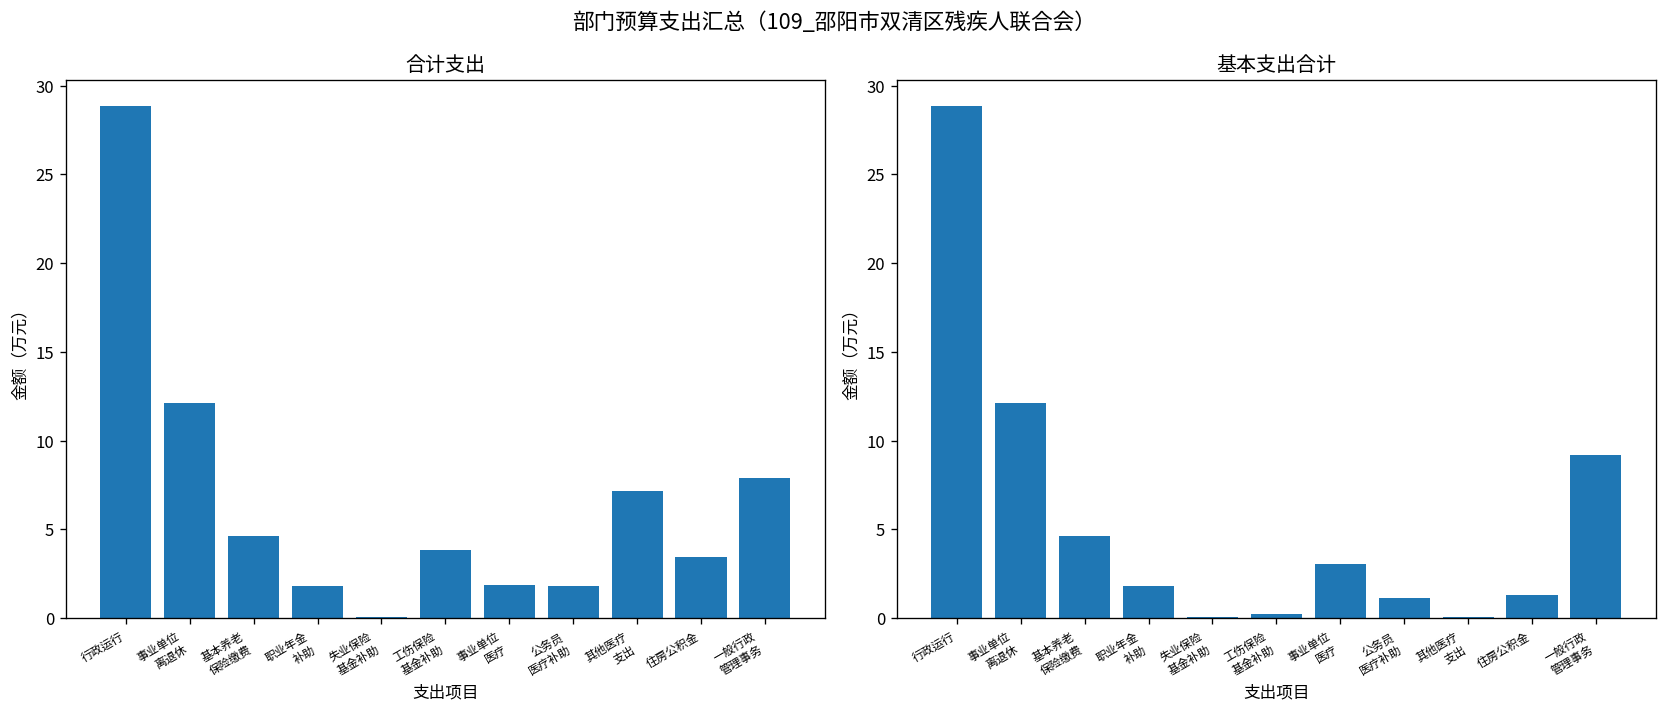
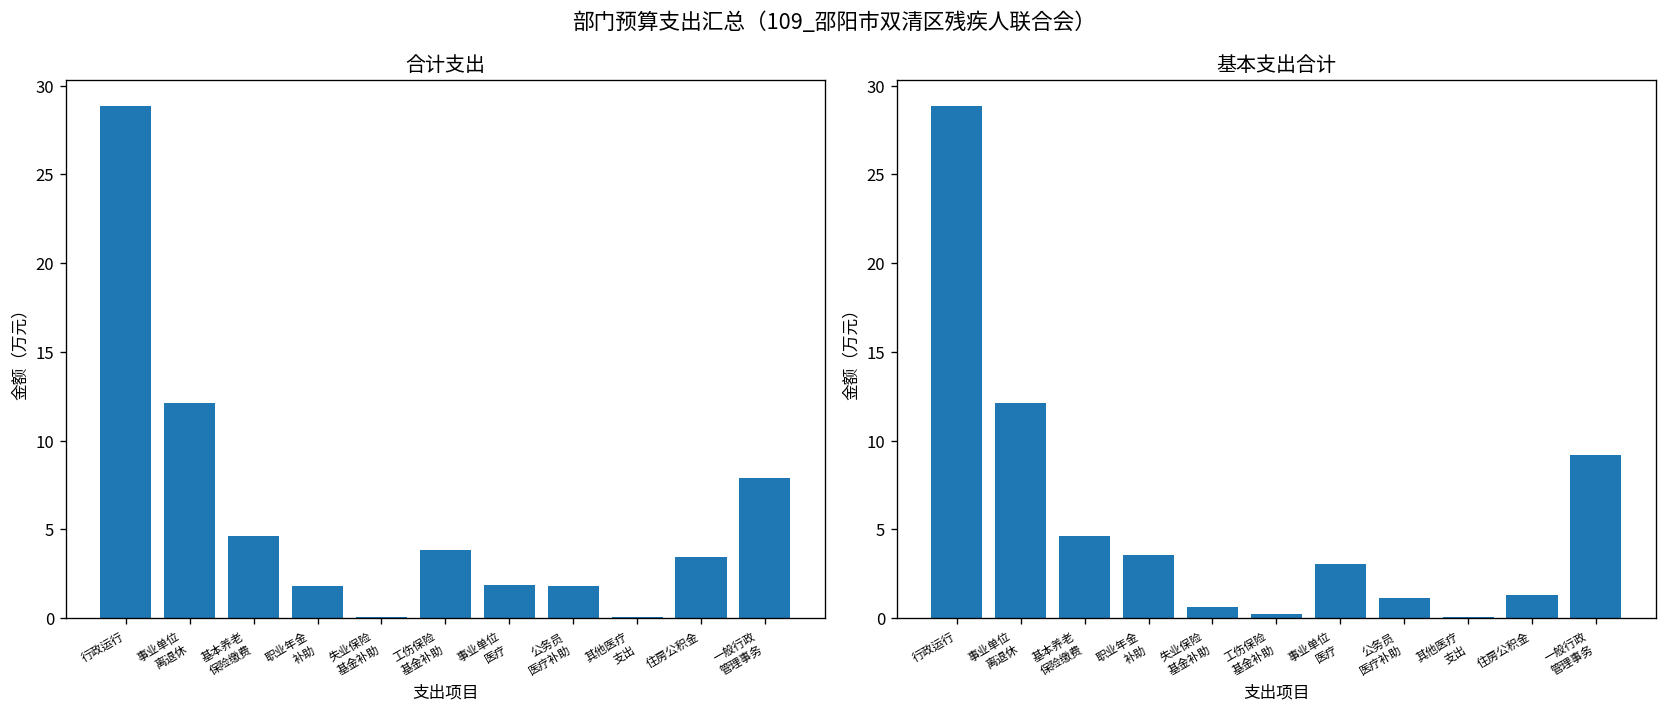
合计支出, 其他医疗 支出: 7.1 -> 0.1
基本支出合计, 职业年金 补助: 1.8 -> 3.6
基本支出合计, 失业保险 基金补助: 0.0 -> 0.6
